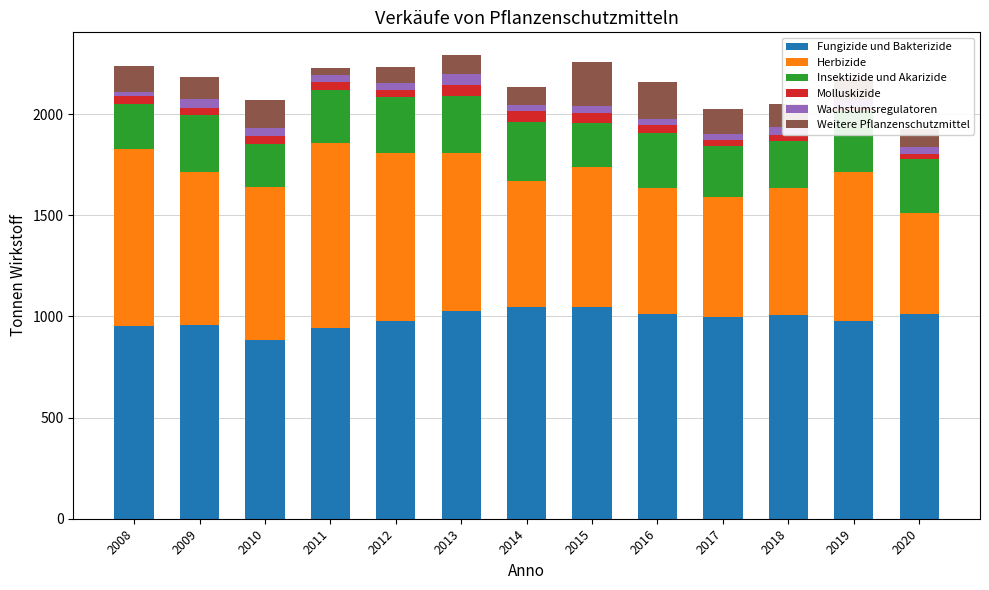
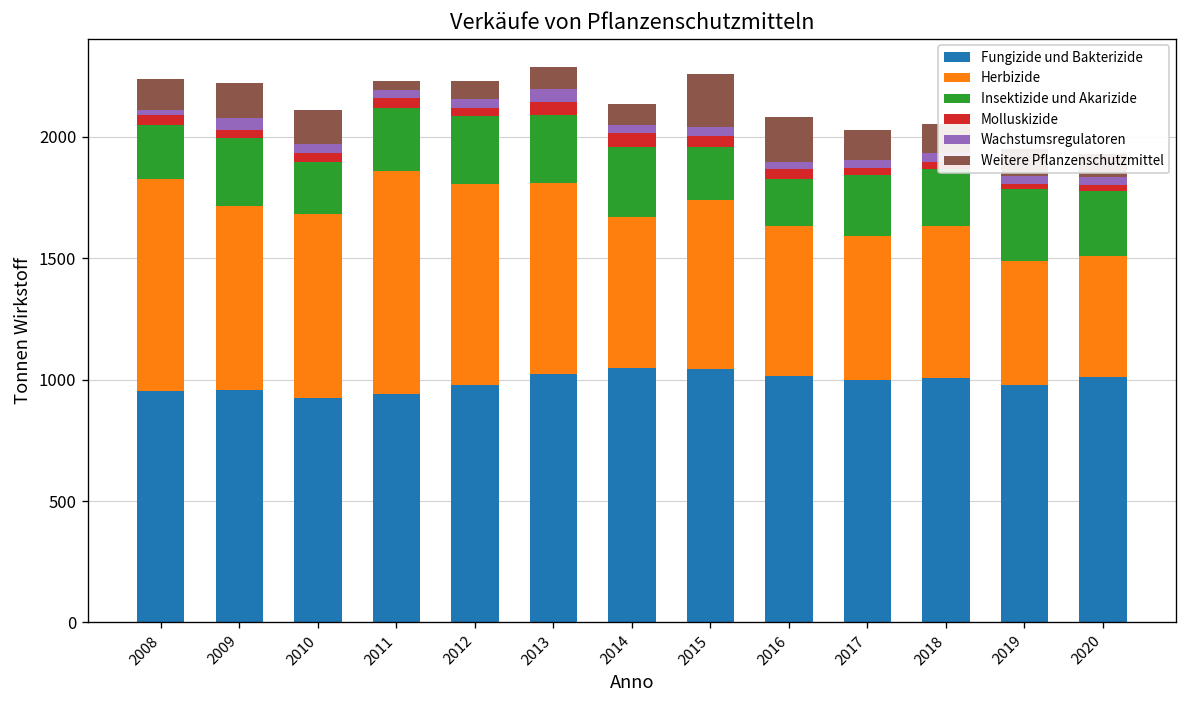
Weitere Pflanzenschutzmittel, 2009: 110 -> 150
Fungizide und Bakterizide, 2010: 880 -> 930
Insektizide und Akarizide, 2016: 270 -> 190
Herbizide, 2019: 740 -> 510
